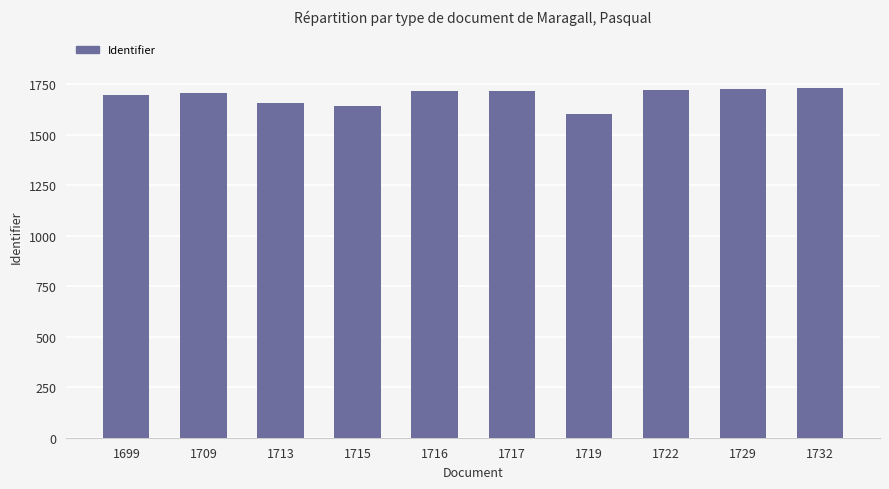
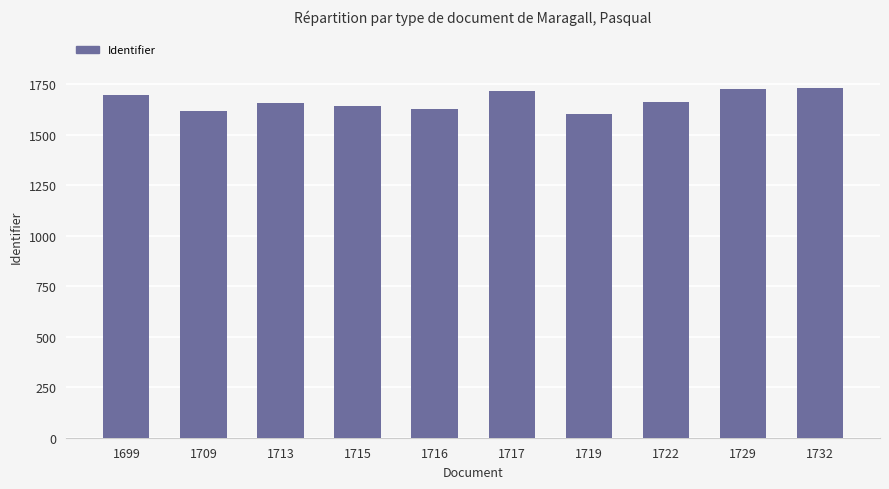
1709: 1710 -> 1620
1716: 1720 -> 1630
1722: 1720 -> 1660
